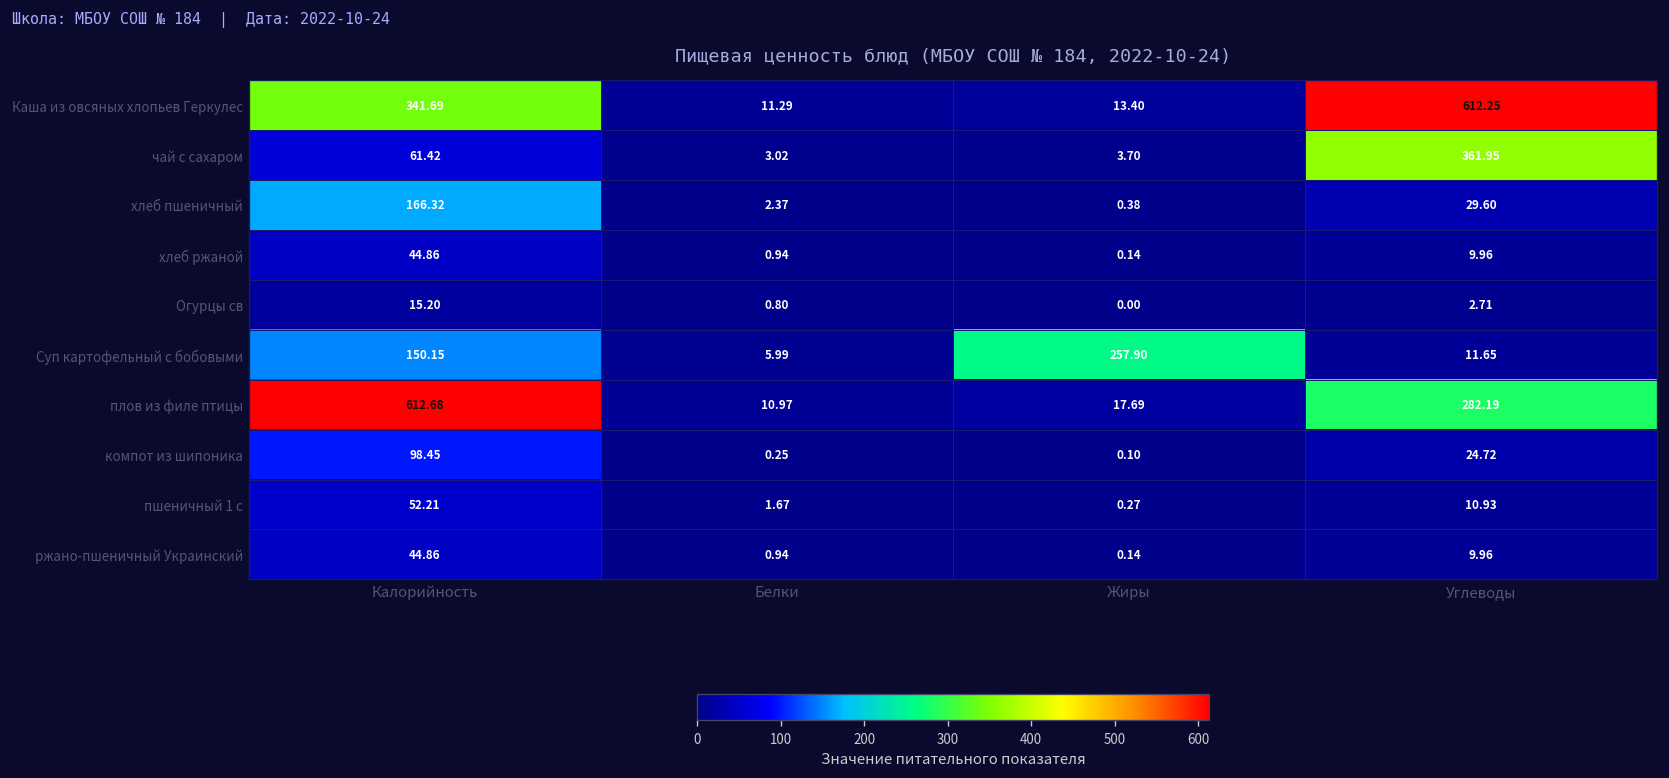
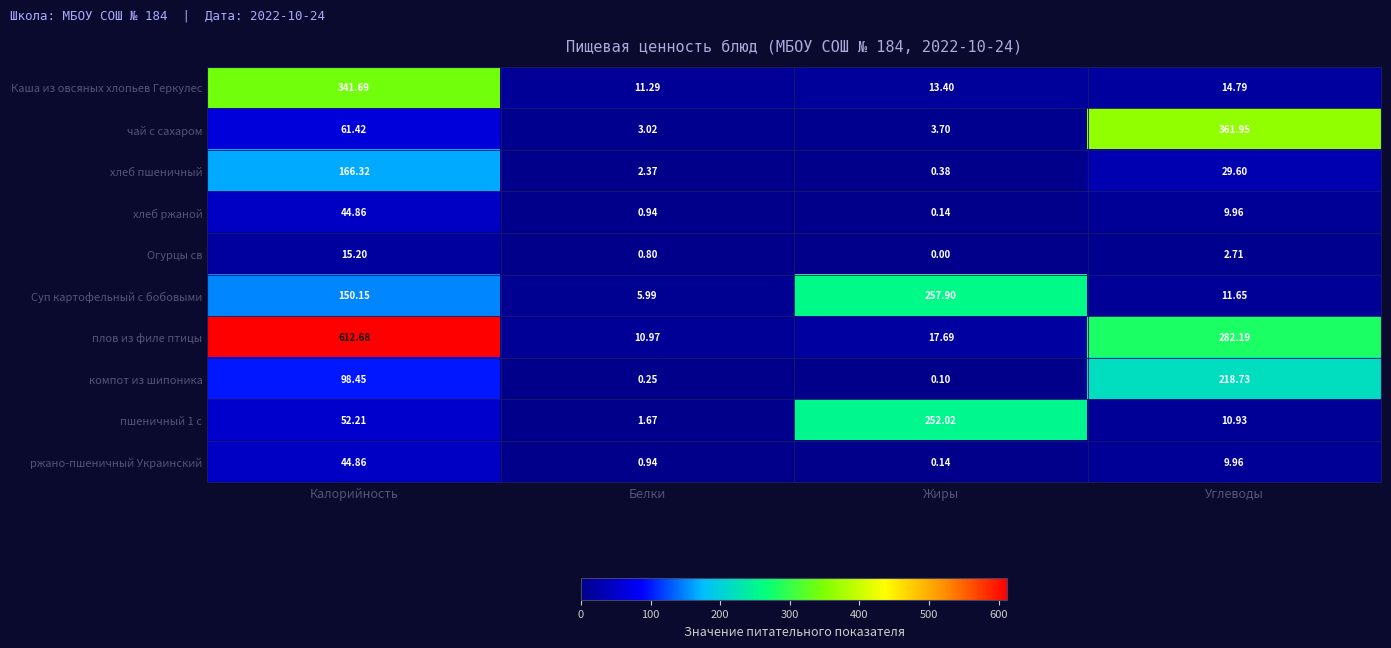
Каша из овсяных хлопьев Геркулес, Углеводы: 612.25 -> 14.79
компот из шипоника, Углеводы: 24.72 -> 218.73
пшеничный 1 с, Жиры: 0.27 -> 252.02
